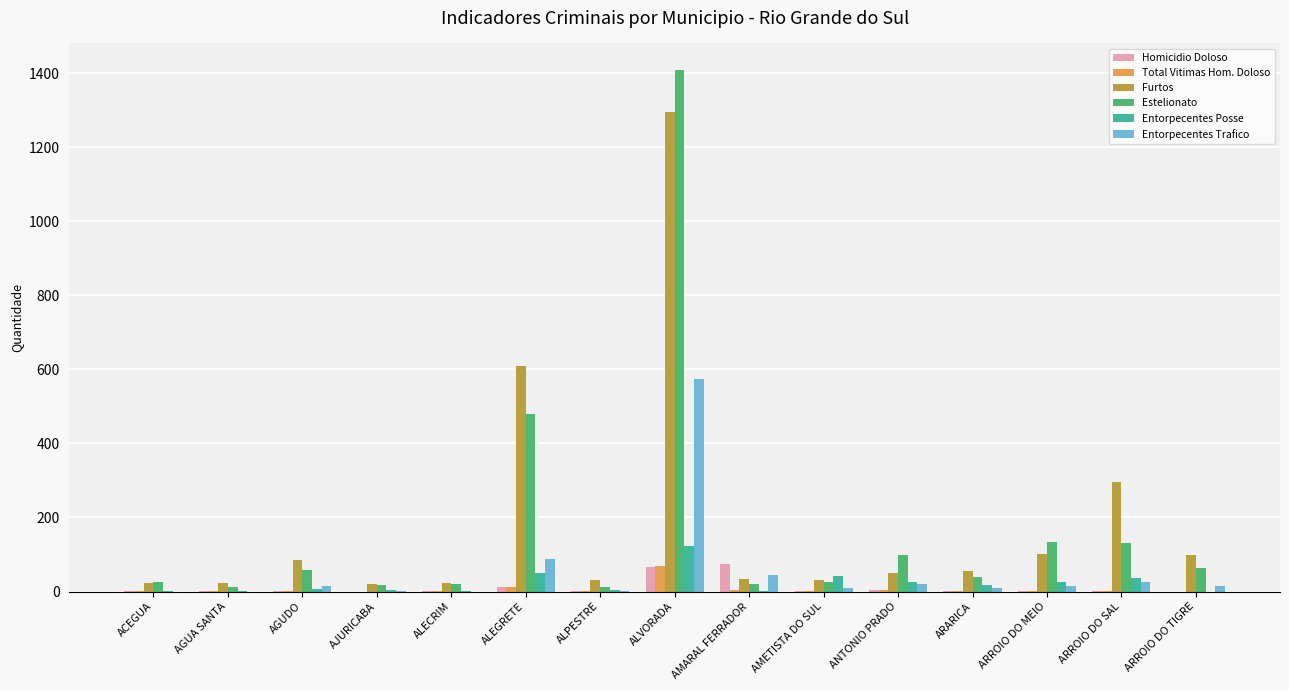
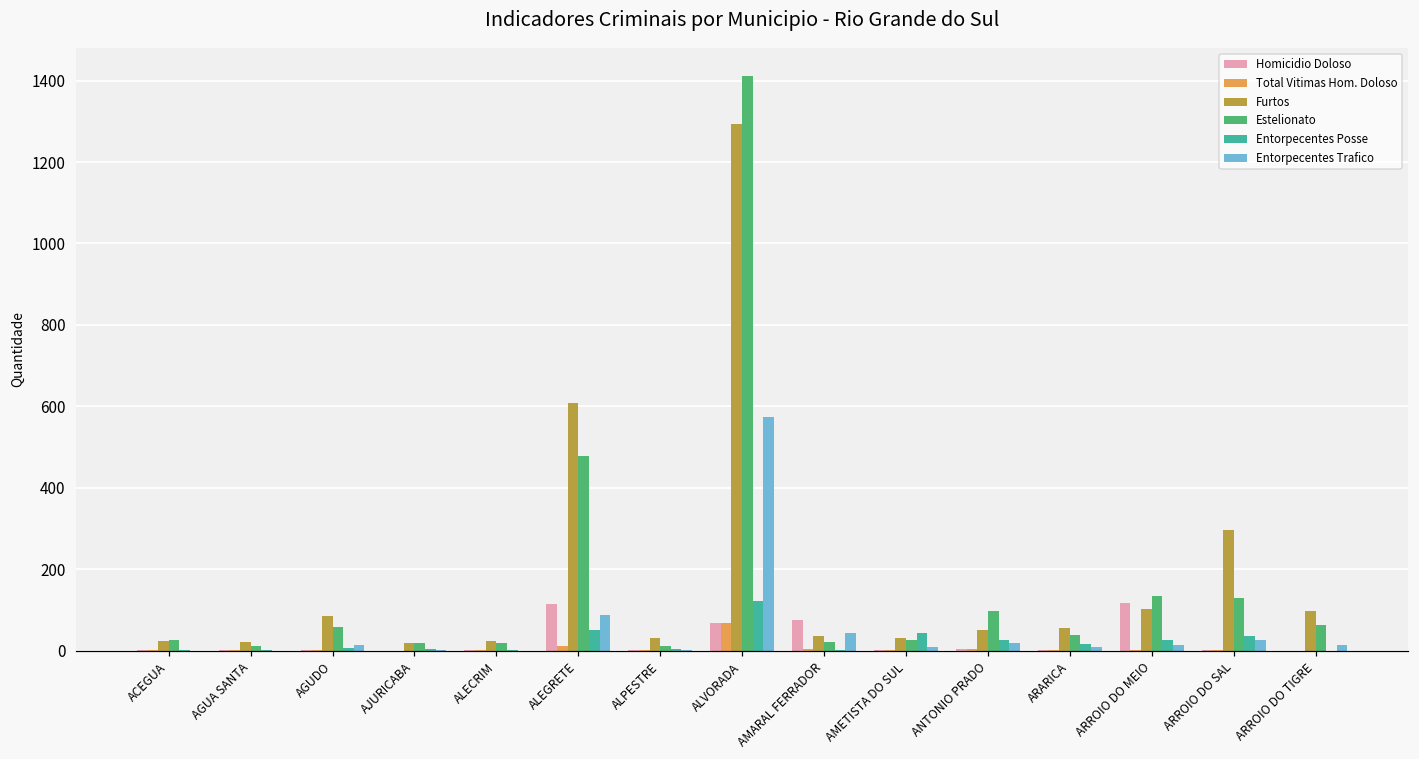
Homicidio Doloso, ALEGRETE: 10 -> 120
Homicidio Doloso, ARROIO DO MEIO: 0 -> 120
